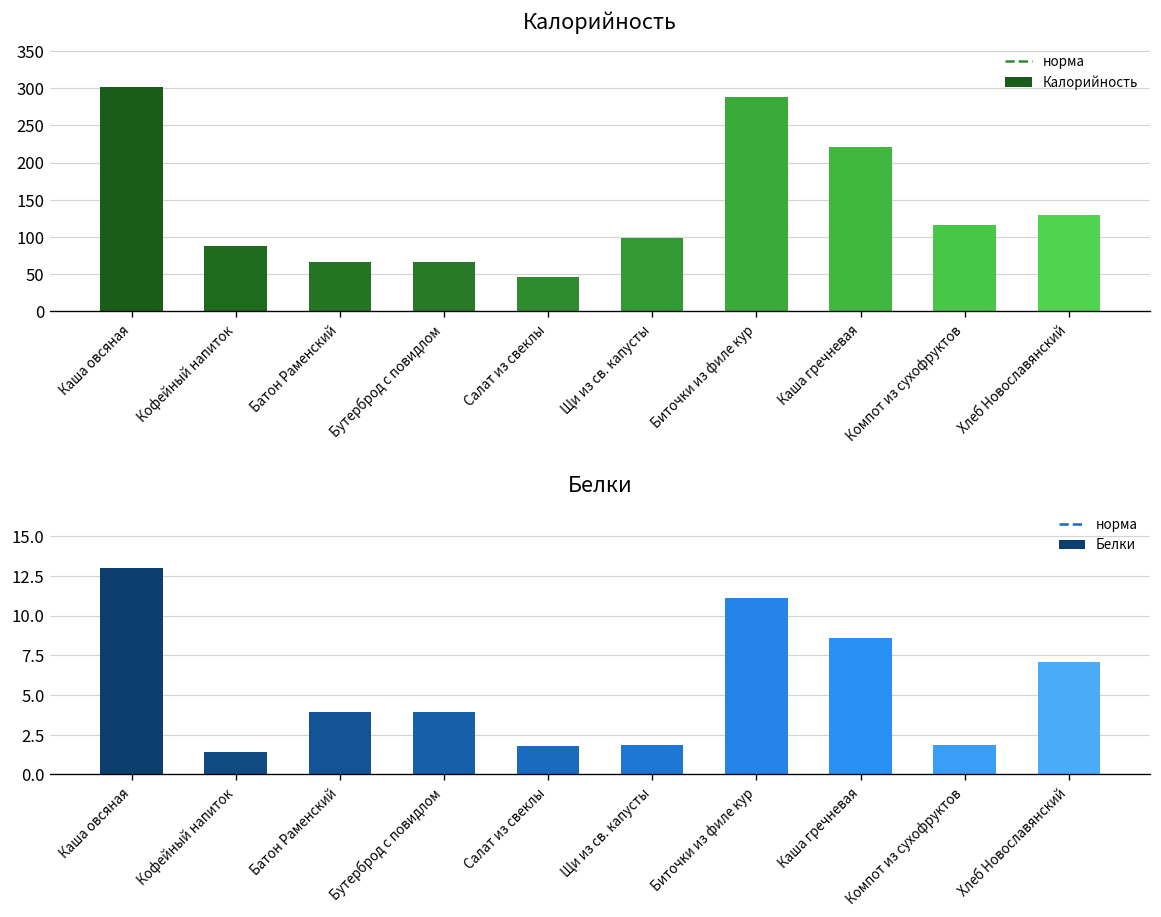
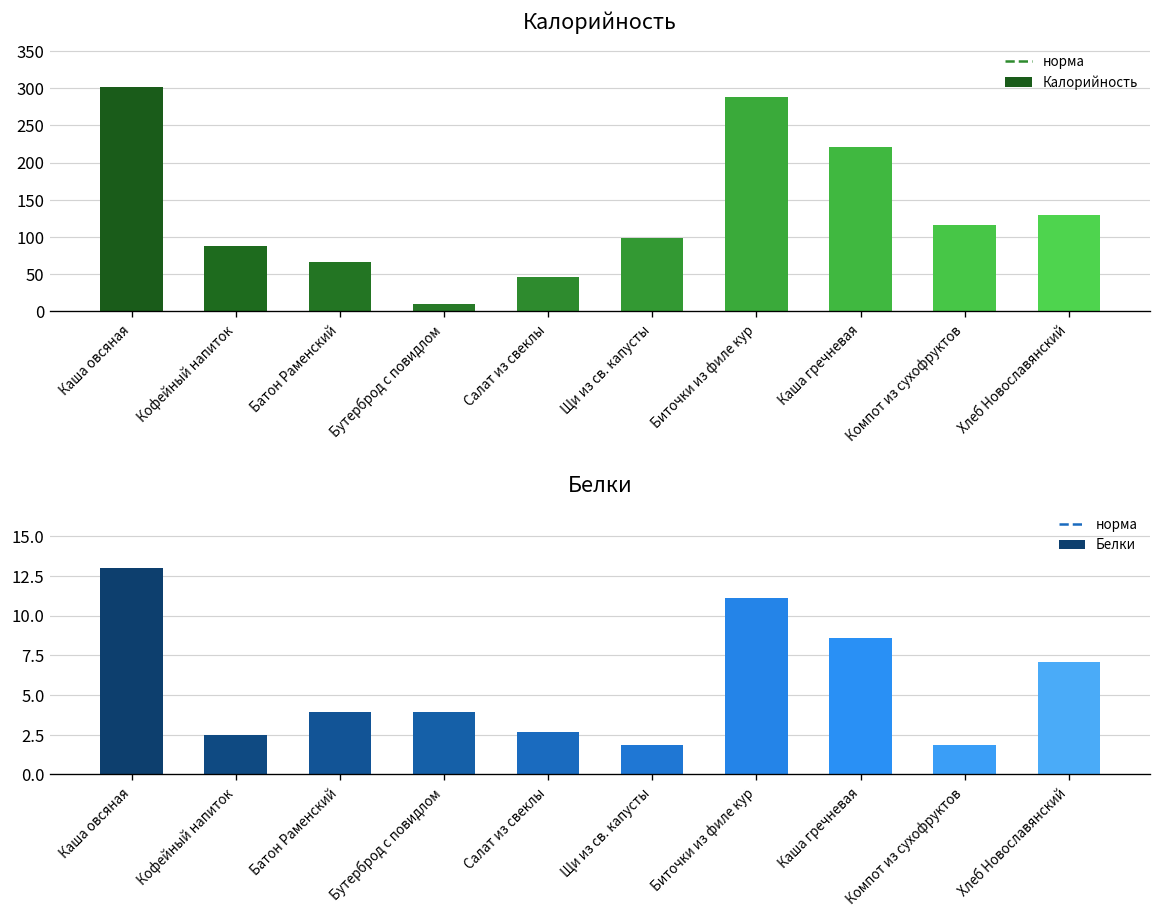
Калорийность, Бутерброд с повидлом: 70 -> 10
Белки, Кофейный напиток: 1.4 -> 2.5
Белки, Салат из свеклы: 1.8 -> 2.7
